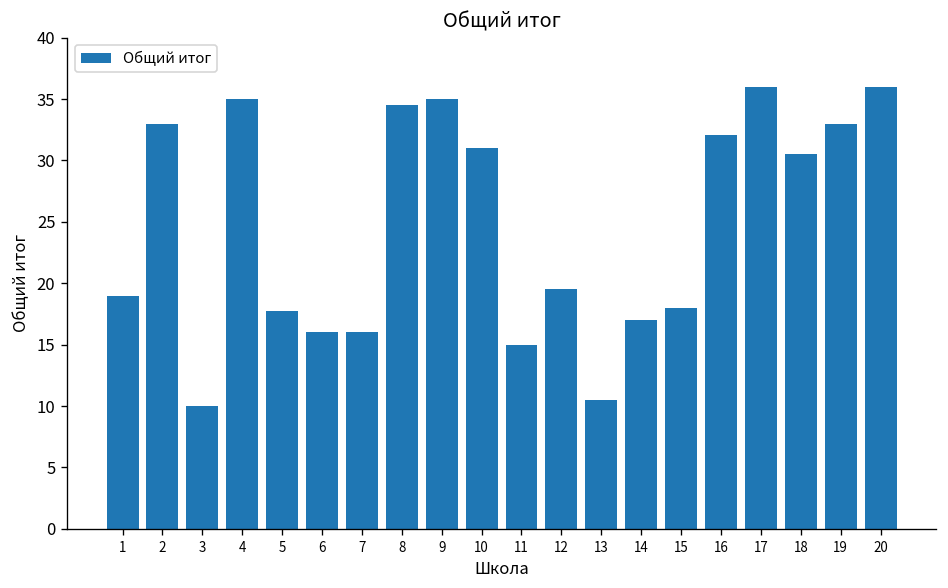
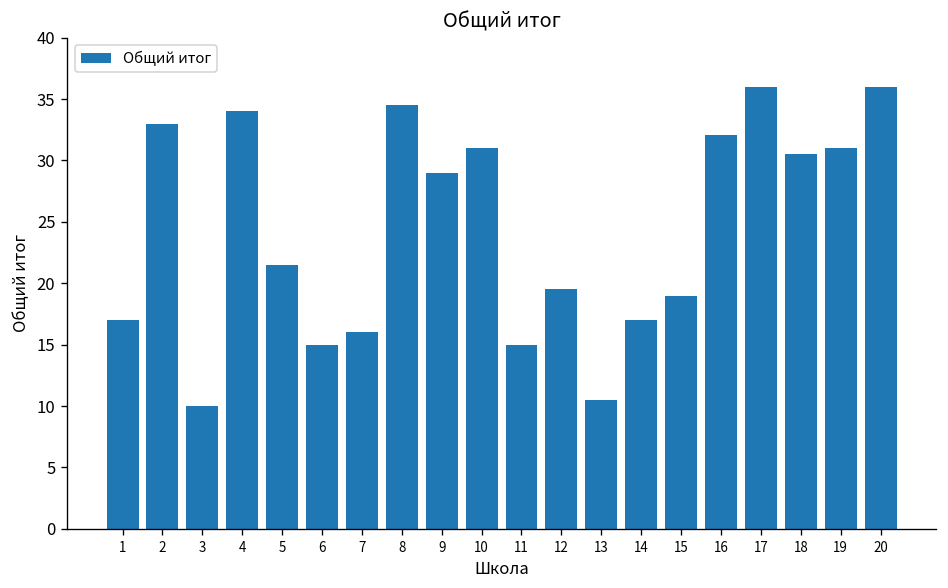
1: 19 -> 17
4: 35 -> 34
5: 17.7 -> 21.5
6: 16 -> 15
9: 35 -> 29
15: 18 -> 19
19: 33 -> 31
